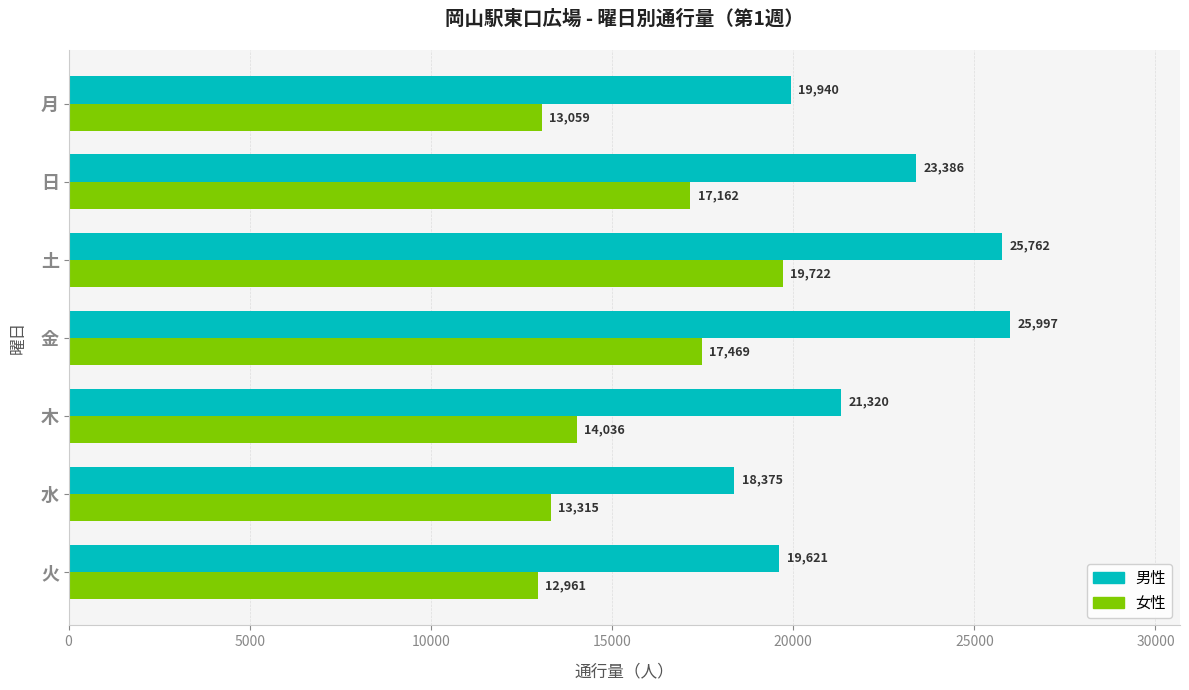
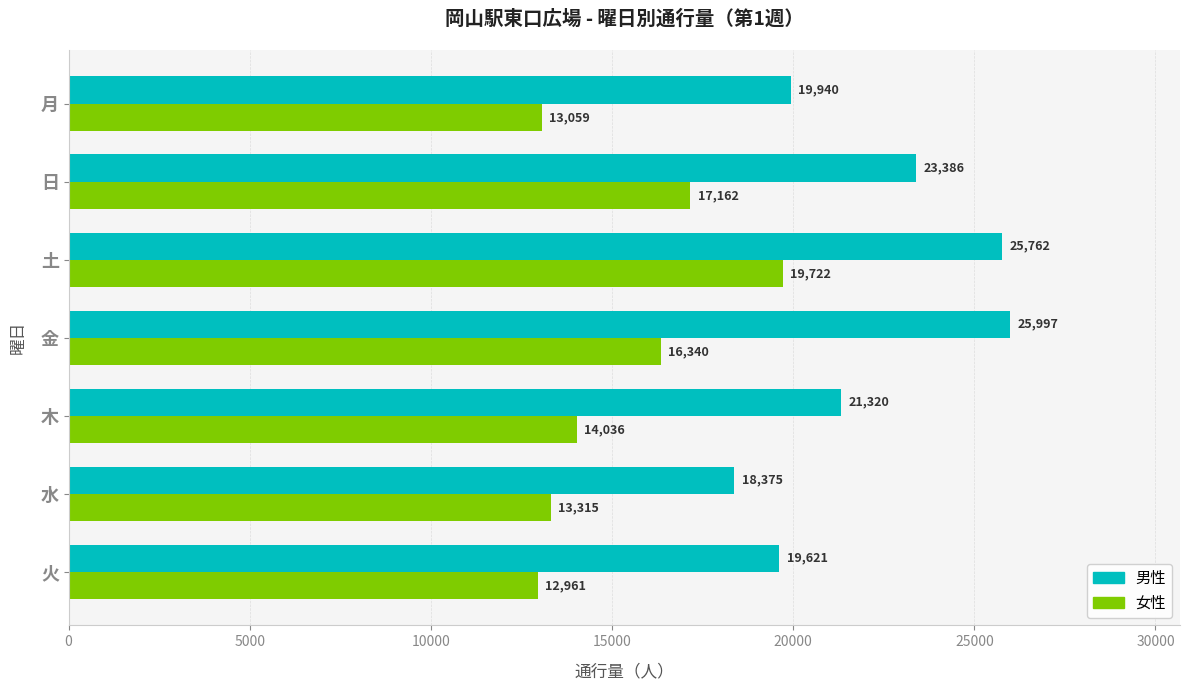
女性, 金: 17,469 -> 16,340
